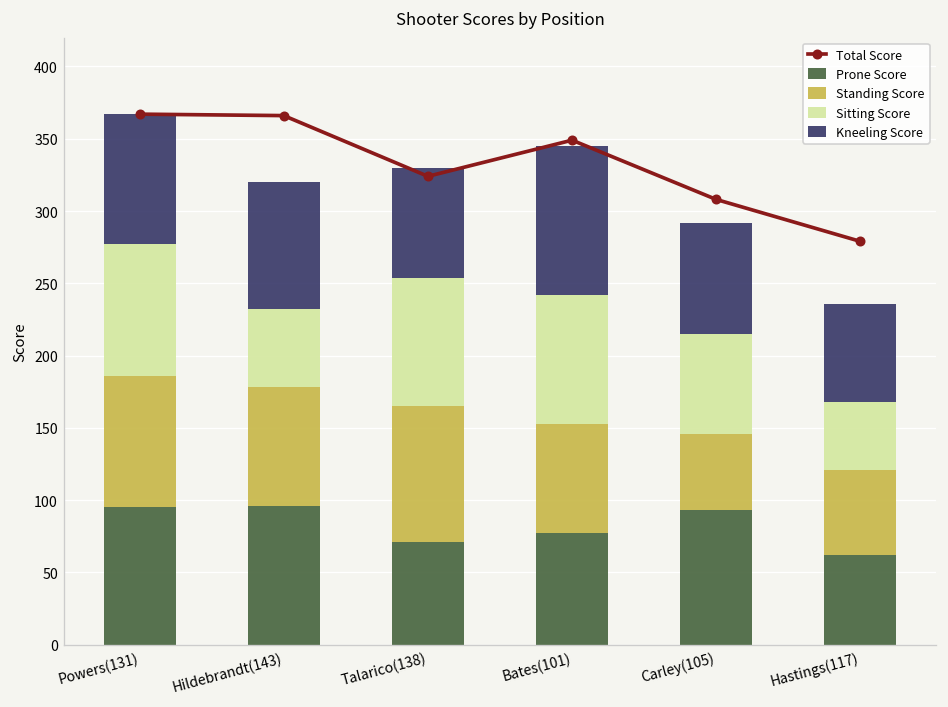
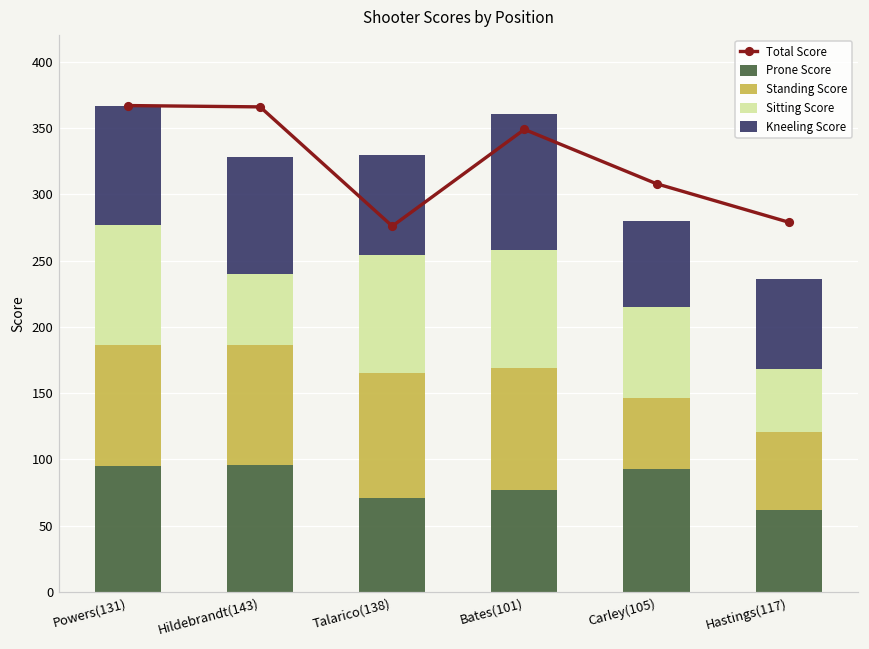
Standing Score, Hildebrandt(143): 82 -> 90
Total Score, Talarico(138): 324 -> 276
Standing Score, Bates(101): 76 -> 92
Kneeling Score, Carley(105): 77 -> 65
